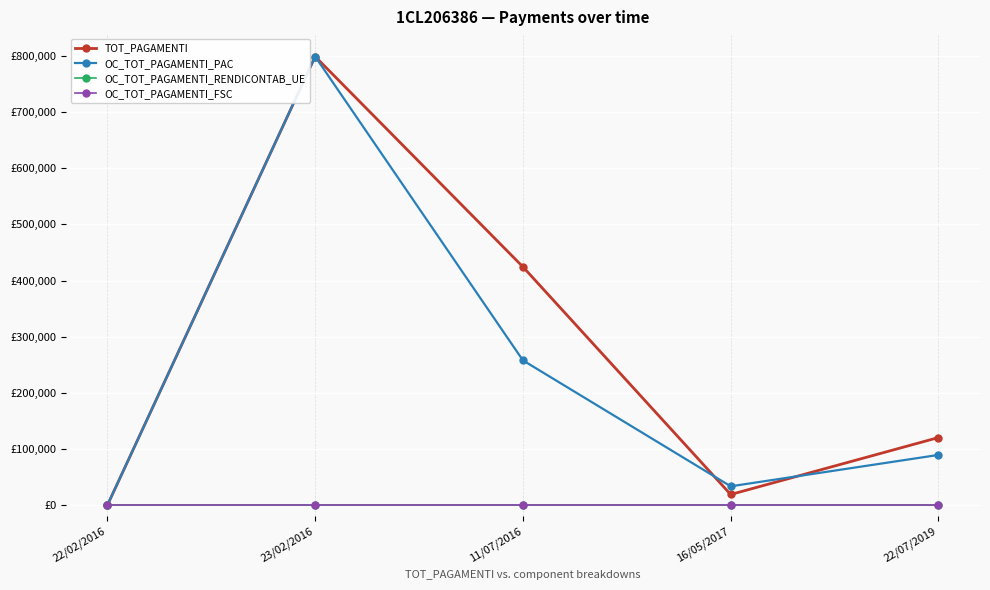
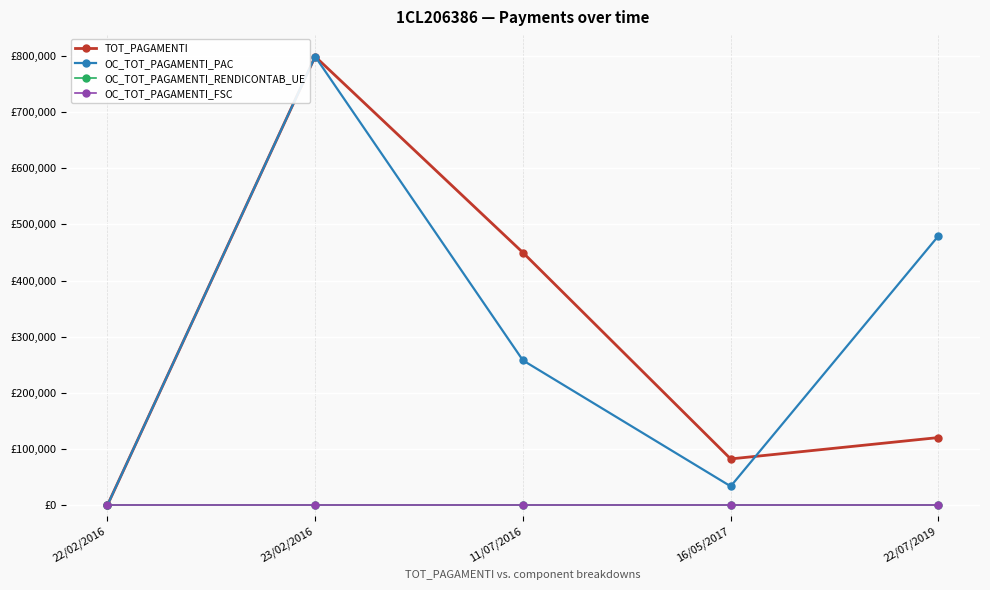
TOT_PAGAMENTI, 11/07/2016: £420,000 -> £450,000
TOT_PAGAMENTI, 16/05/2017: £20,000 -> £80,000
OC_TOT_PAGAMENTI_PAC, 22/07/2019: £90,000 -> £480,000
